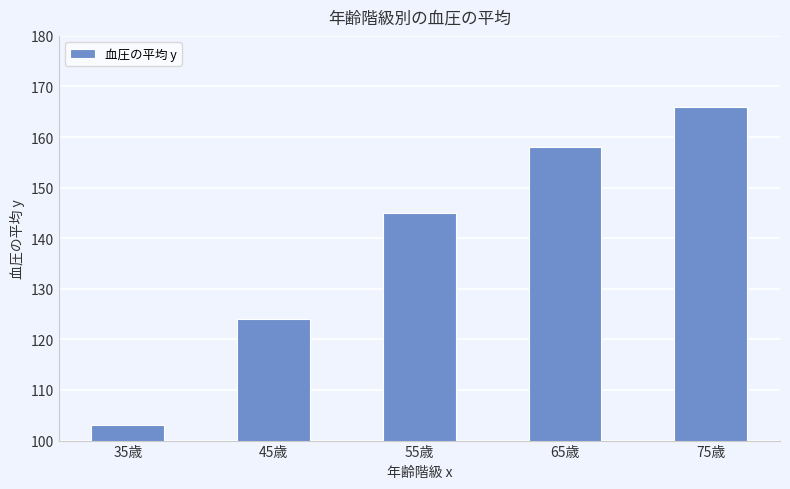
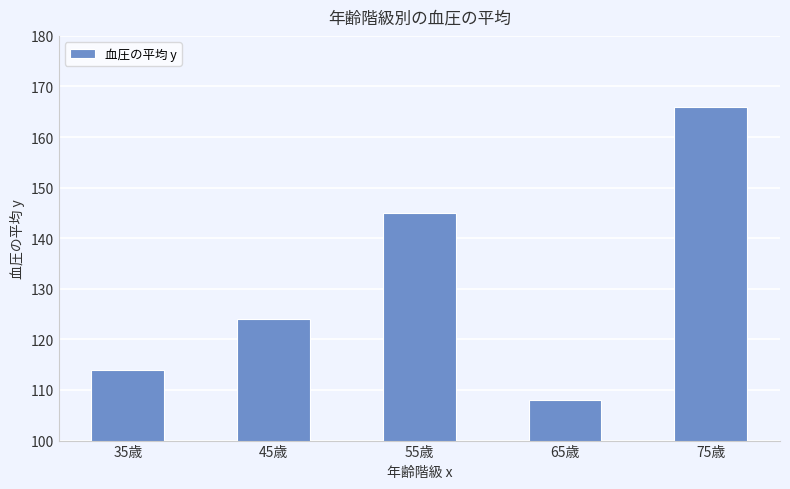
35歳: 103 -> 114
65歳: 158 -> 108
